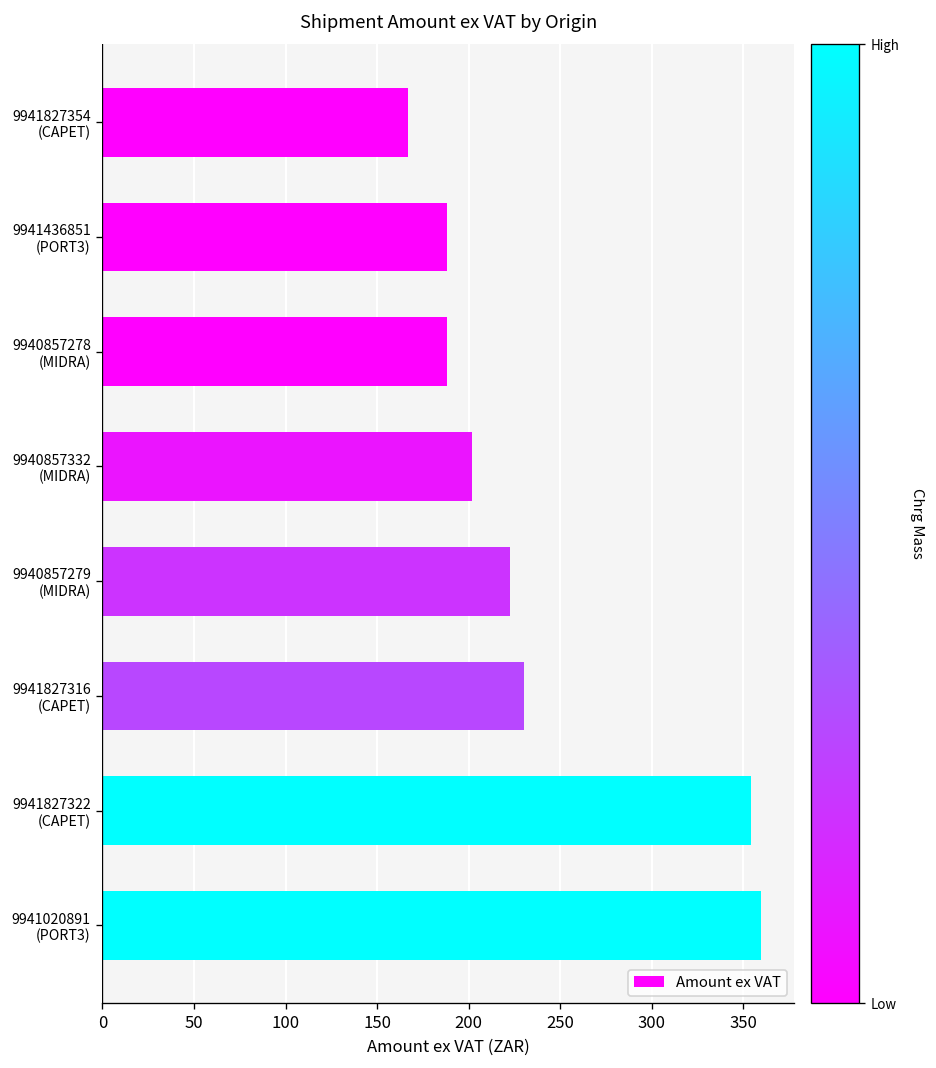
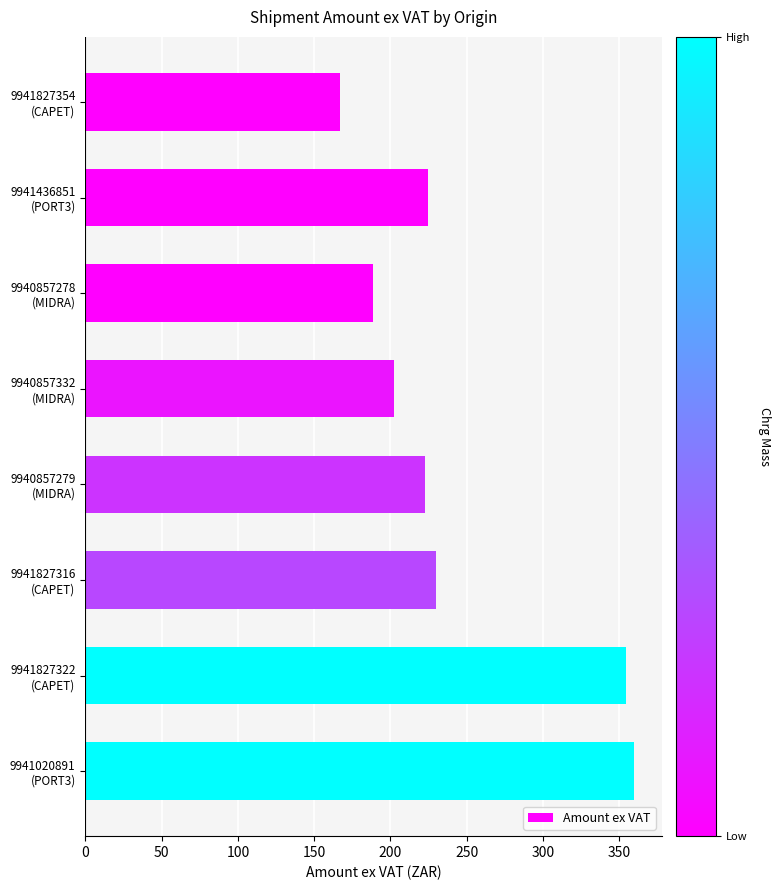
9941436851 (PORT3): 188 -> 225
